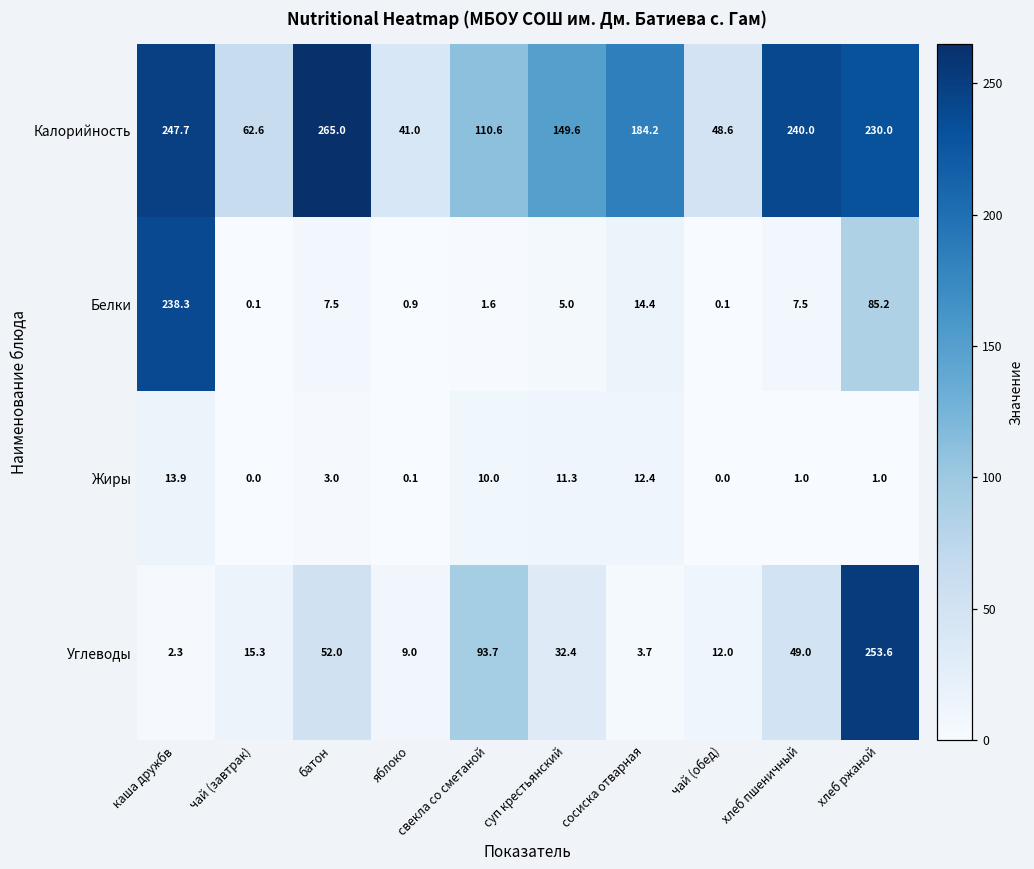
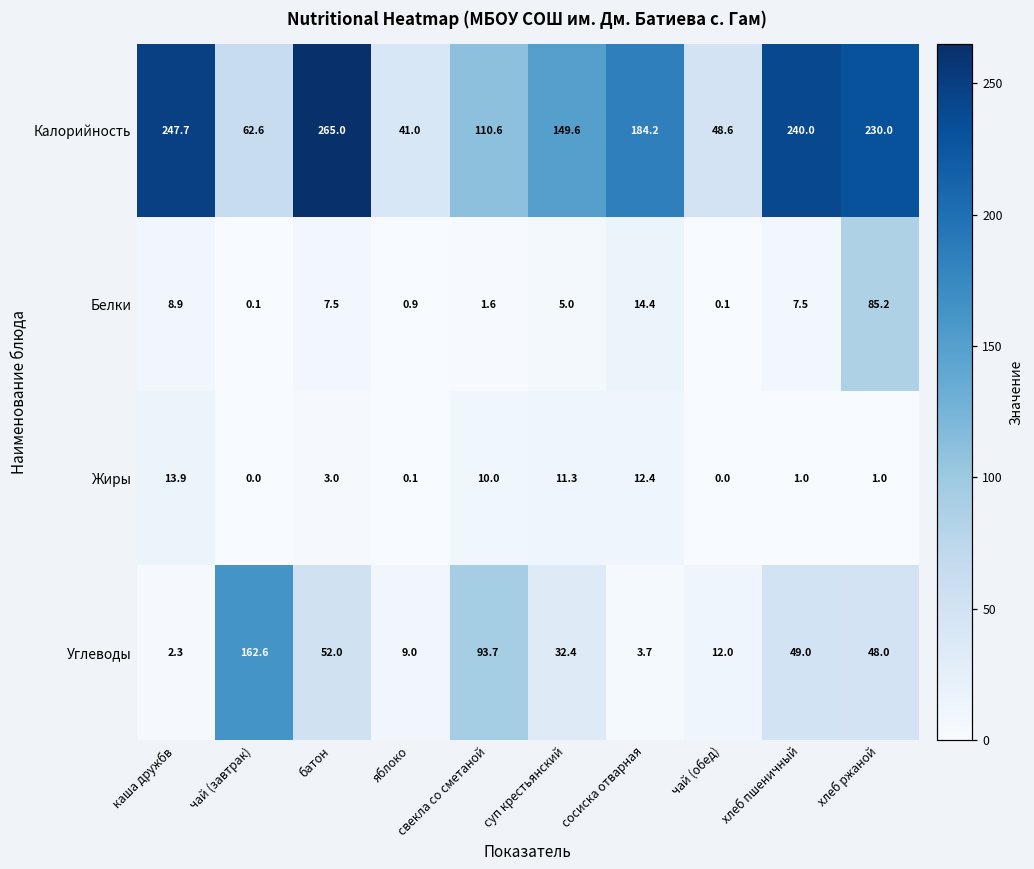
Белки, каша дружбв: 238.3 -> 8.9
Углеводы, чай (завтрак): 15.3 -> 162.6
Углеводы, хлеб ржаной: 253.6 -> 48.0
